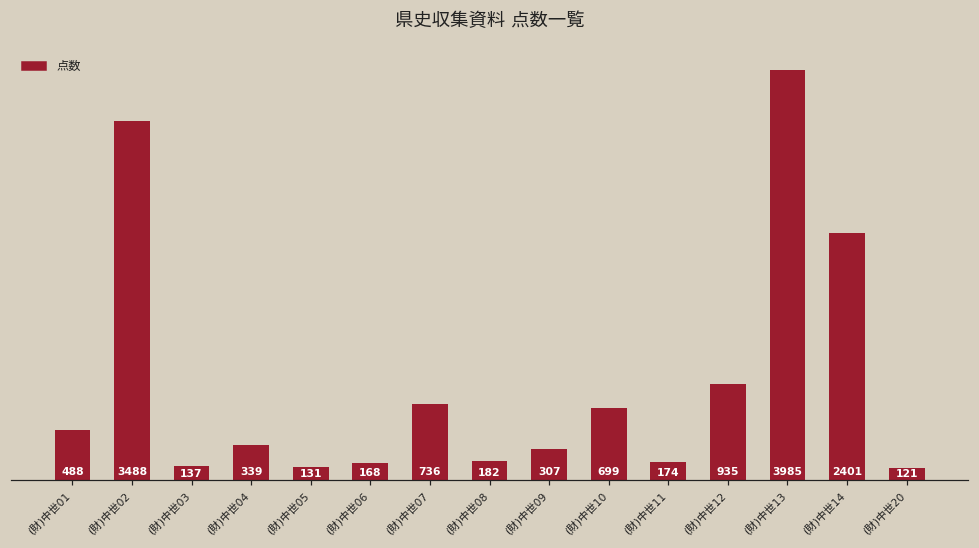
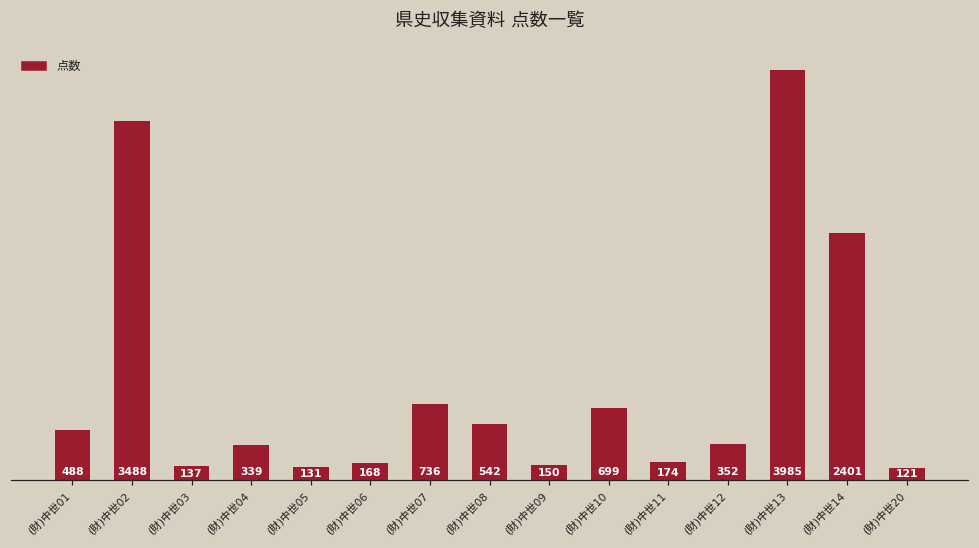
(財)中世08: 182 -> 542
(財)中世09: 307 -> 150
(財)中世12: 935 -> 352
